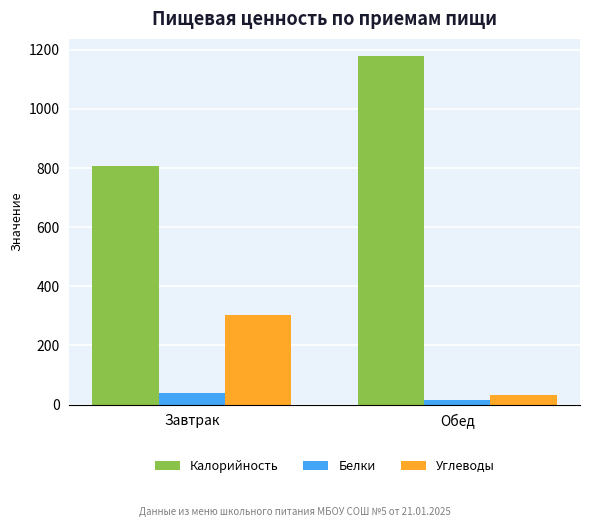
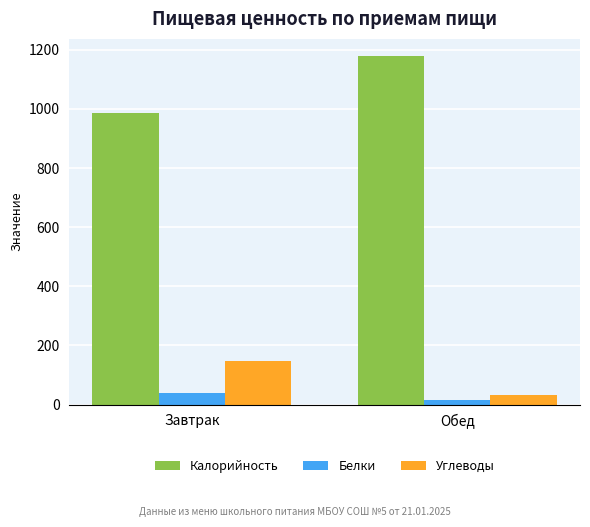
Калорийность, Завтрак: 810 -> 990
Углеводы, Завтрак: 300 -> 150
